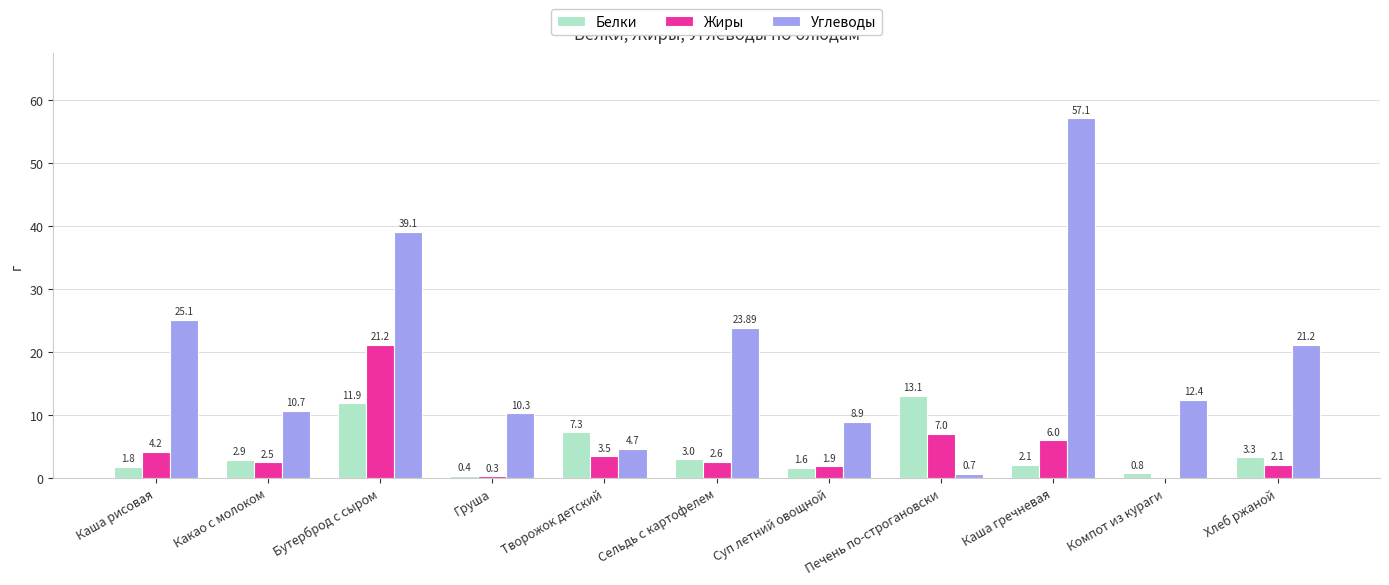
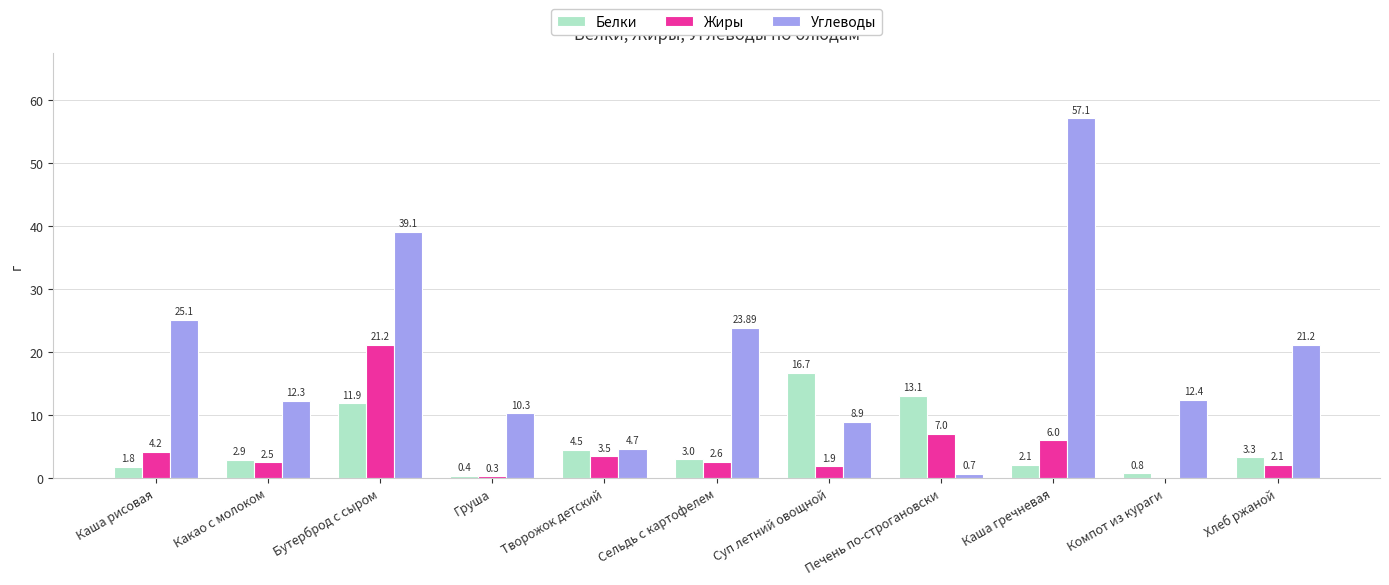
Углеводы, Какао с молоком: 10.7 -> 12.3
Белки, Творожок детский: 7.3 -> 4.5
Белки, Суп летний овощной: 1.6 -> 16.7
